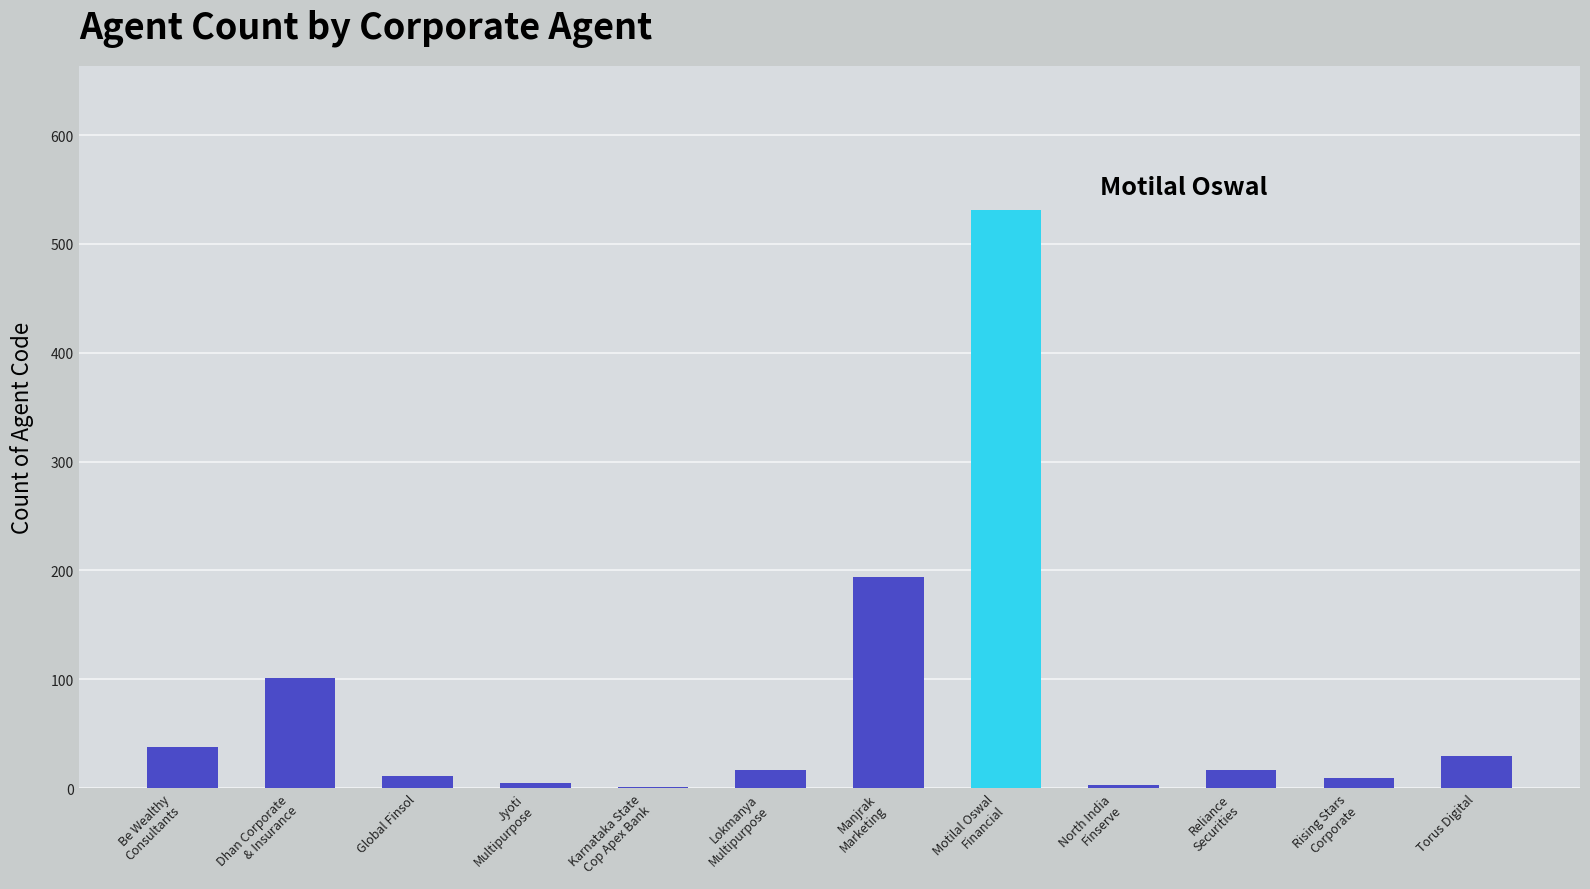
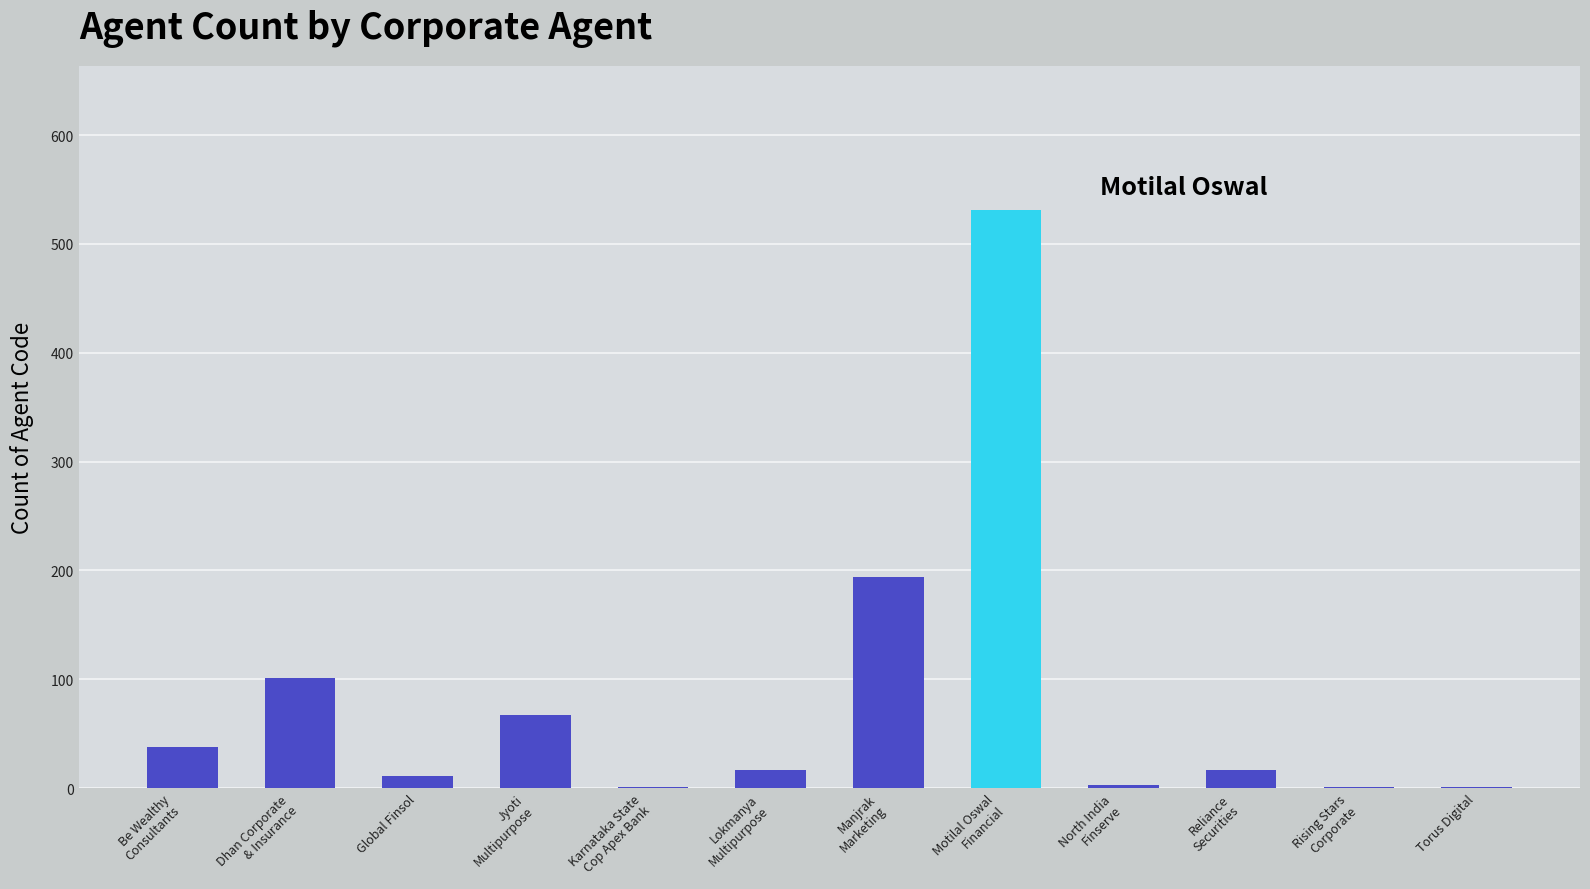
Jyoti Multipurpose: 5 -> 67
Rising Stars Corporate: 9 -> 1
Torus Digital: 29 -> 1
